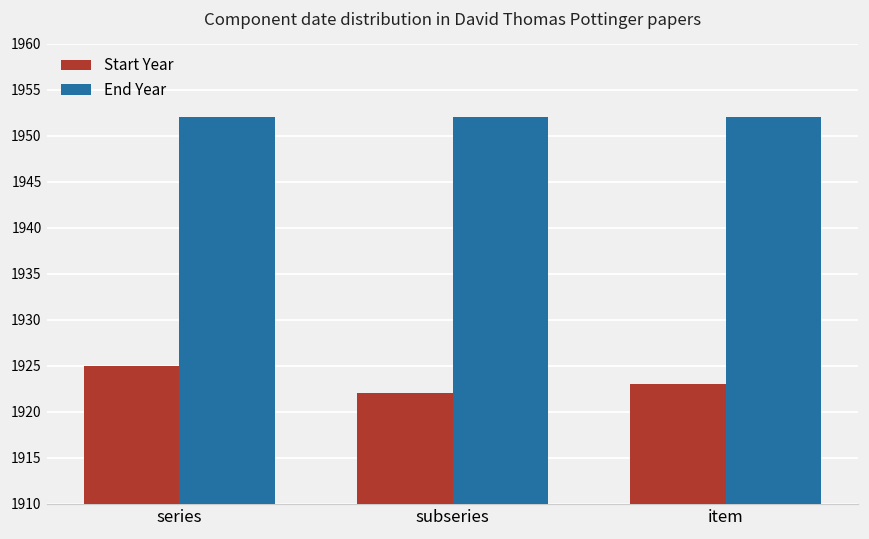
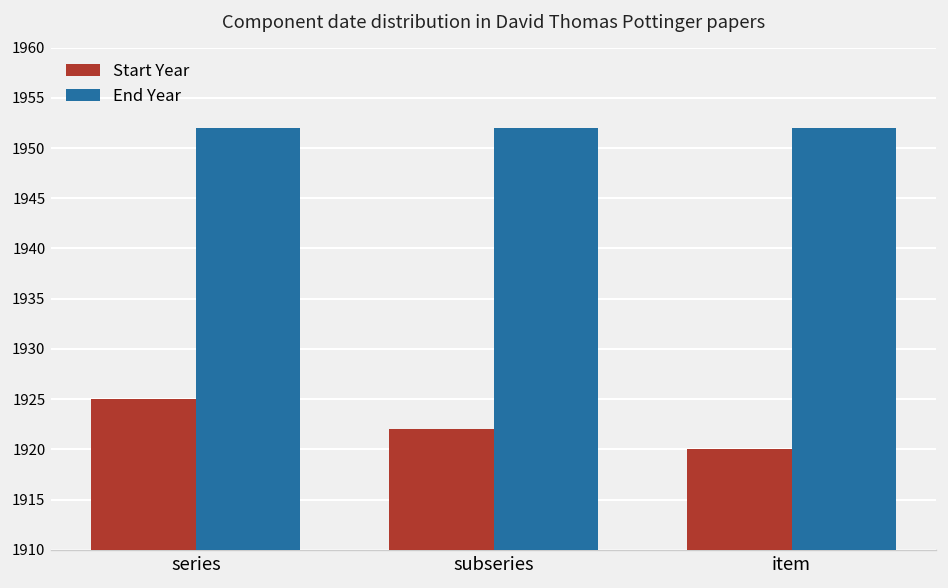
Start Year, item: 1923 -> 1920
